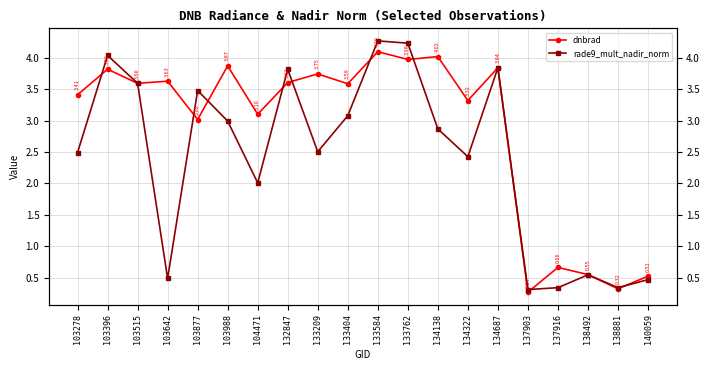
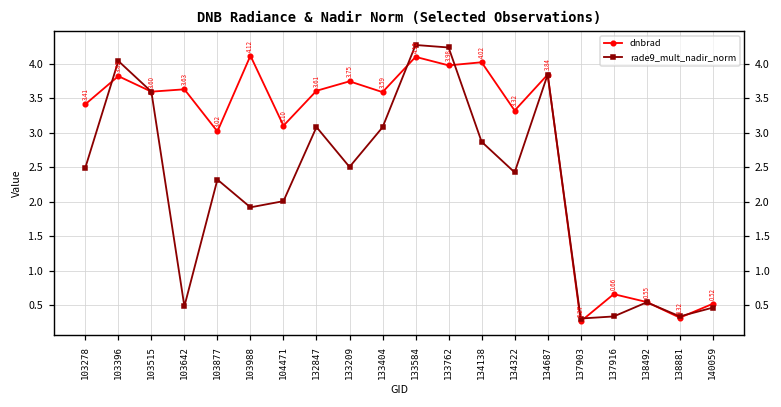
rade9_mult_nadir_norm, 103877: 3.5 -> 2.3
dnbrad, 103988: 3.87 -> 4.12
rade9_mult_nadir_norm, 103988: 3.0 -> 1.9
rade9_mult_nadir_norm, 132847: 3.8 -> 3.1
